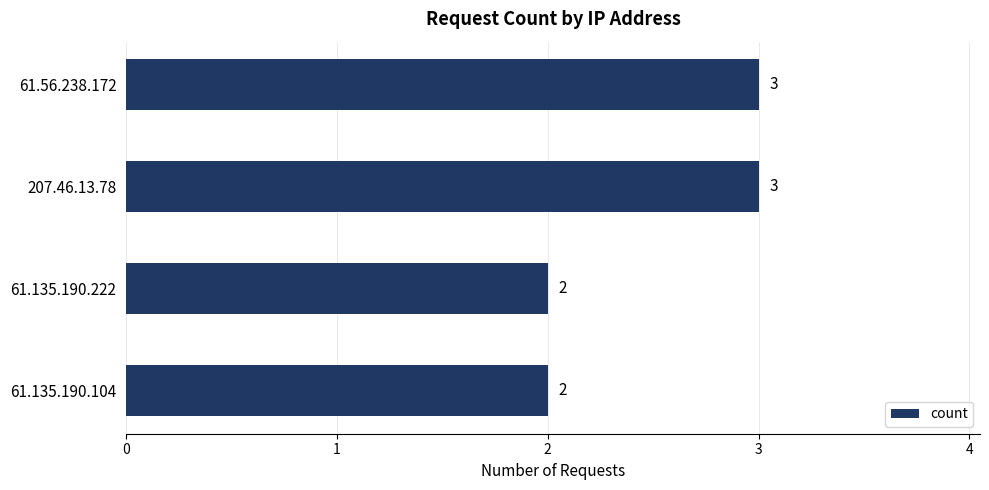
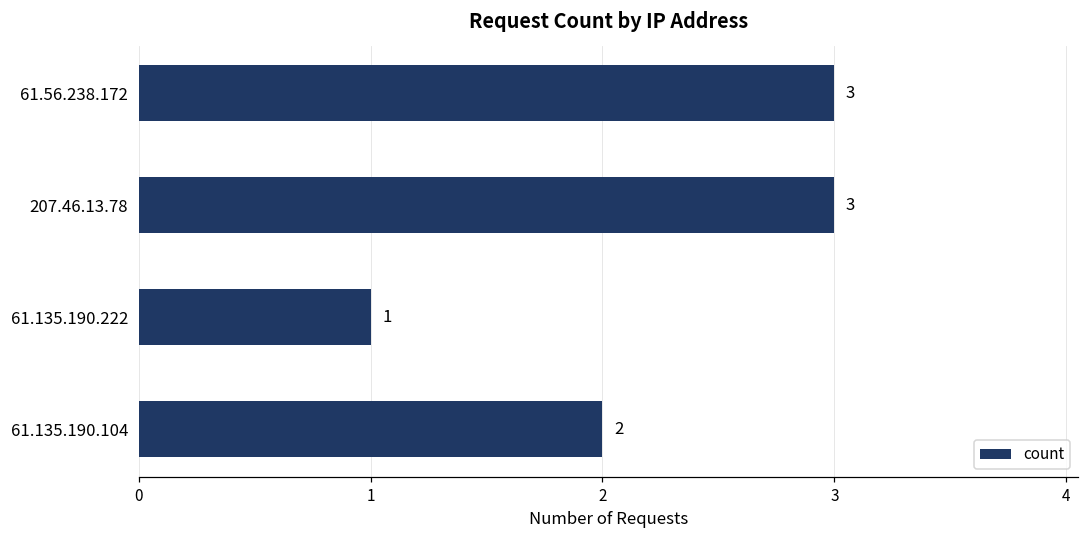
61.135.190.222: 2 -> 1
